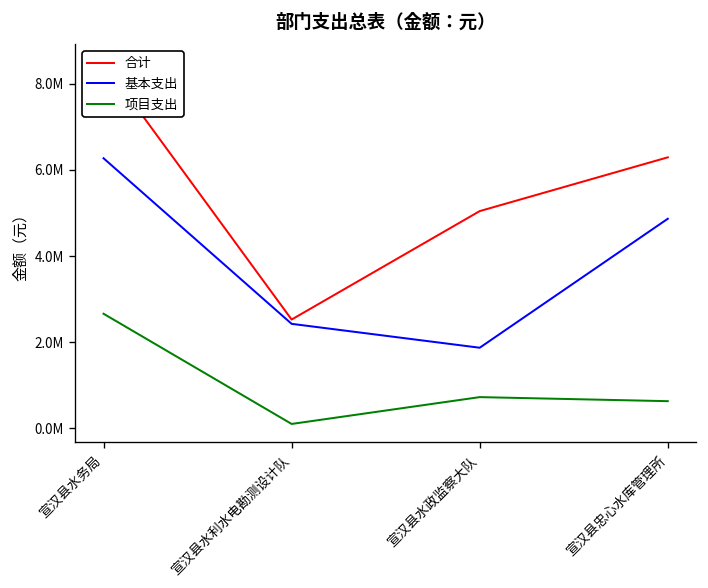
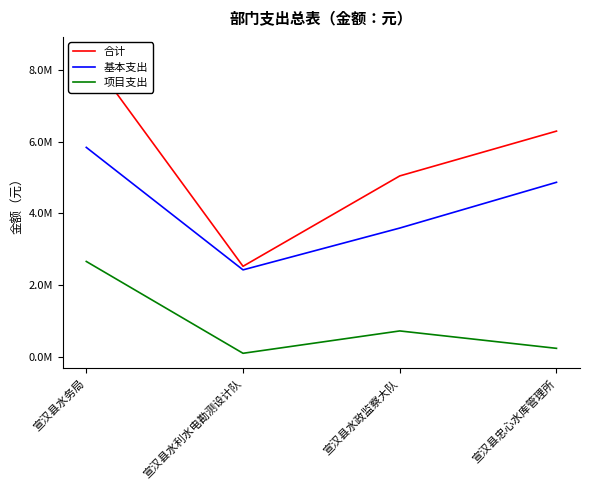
基本支出, 宣汉县水务局: 6300000 -> 5800000
基本支出, 宣汉县水政监察大队: 1900000 -> 3600000
项目支出, 宣汉县忠心水库管理所: 600000 -> 200000
